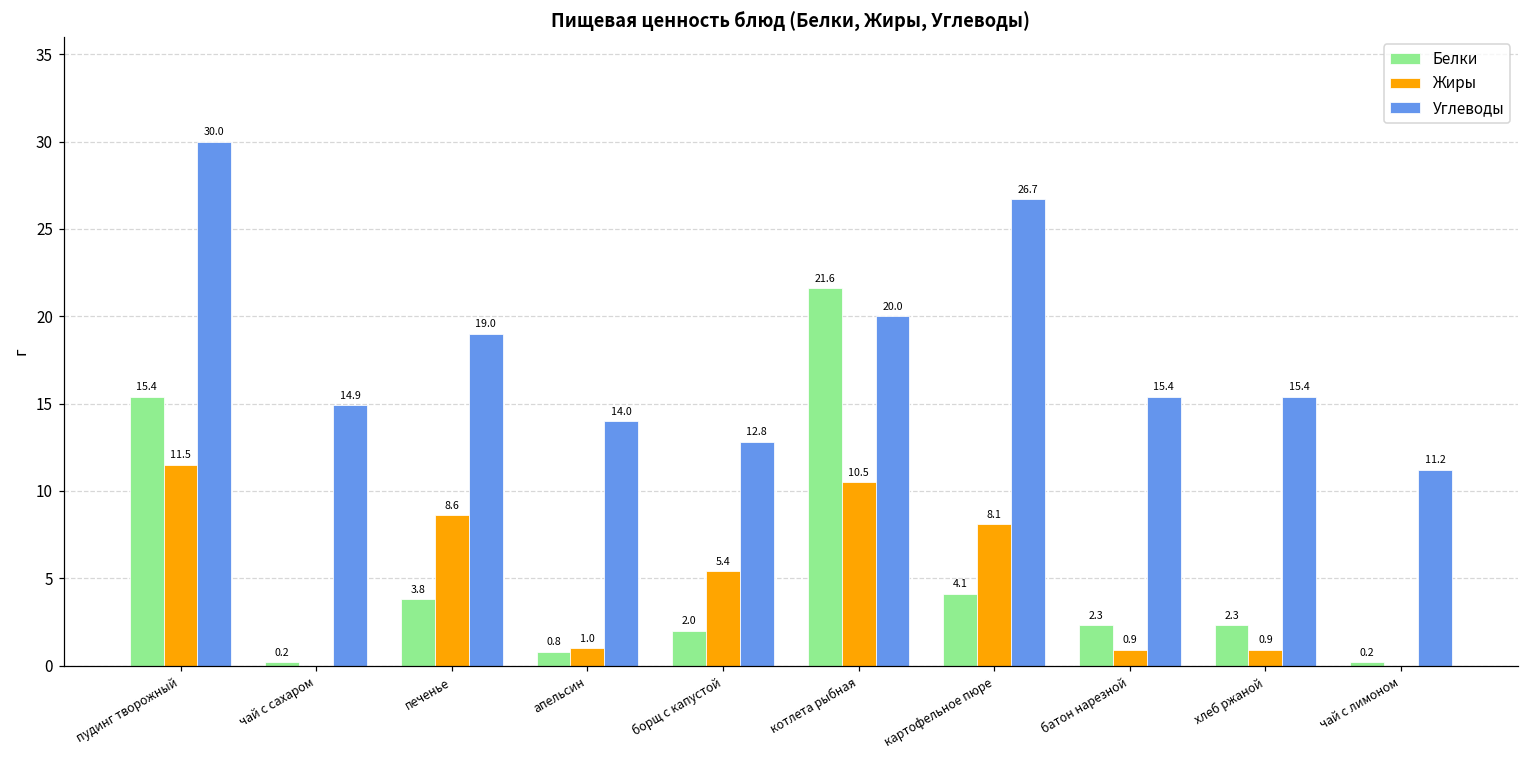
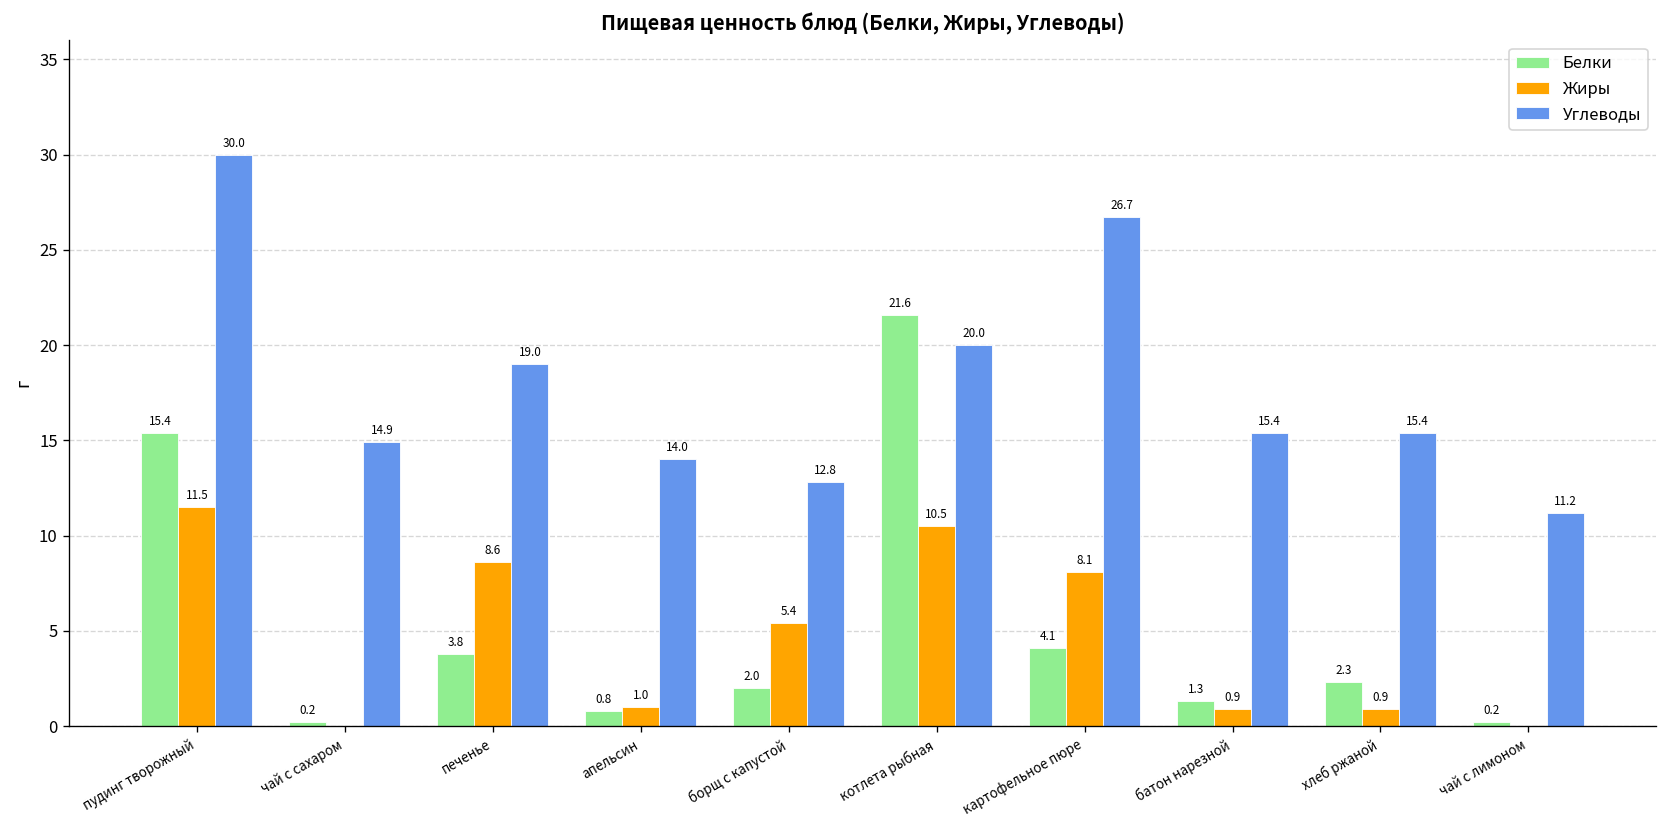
Белки, батон нарезной: 2.3 -> 1.3
